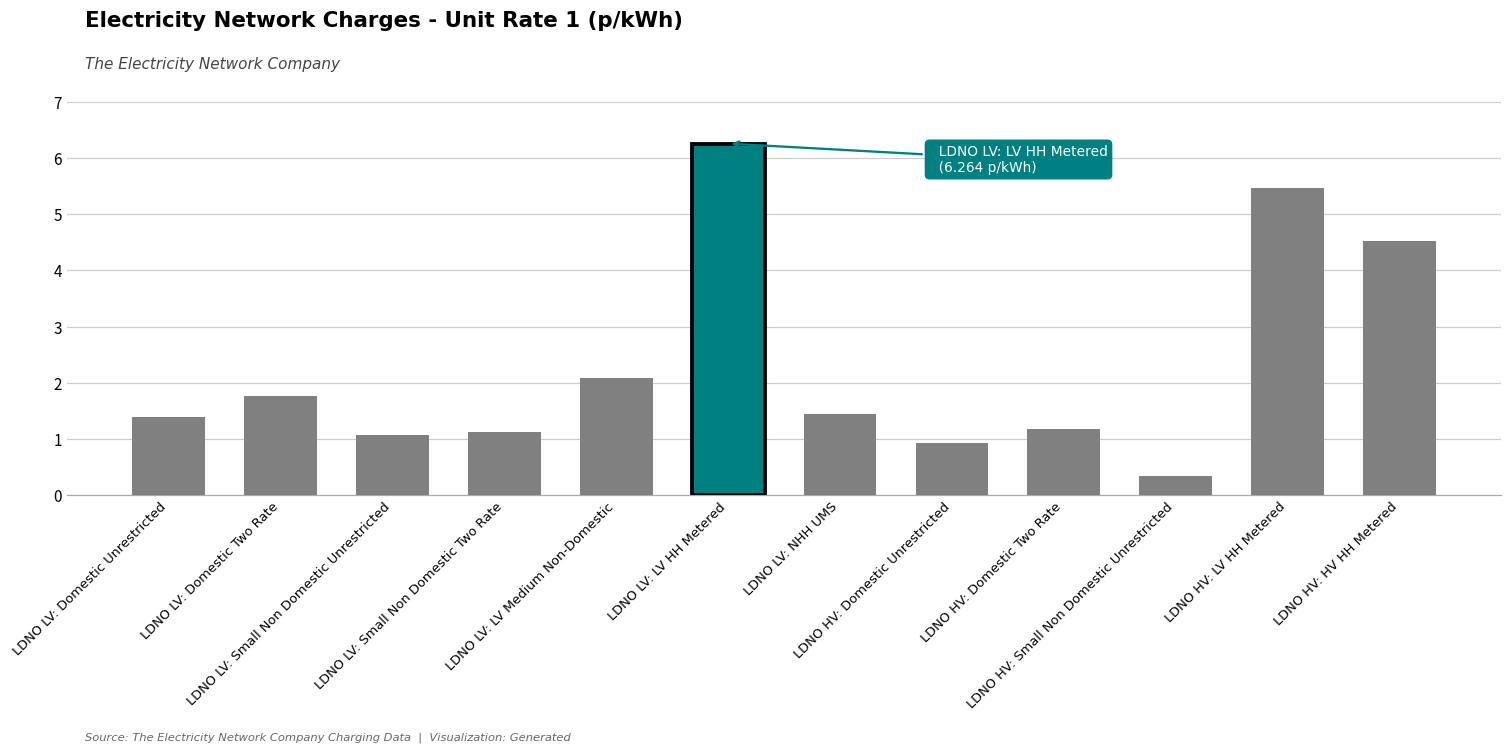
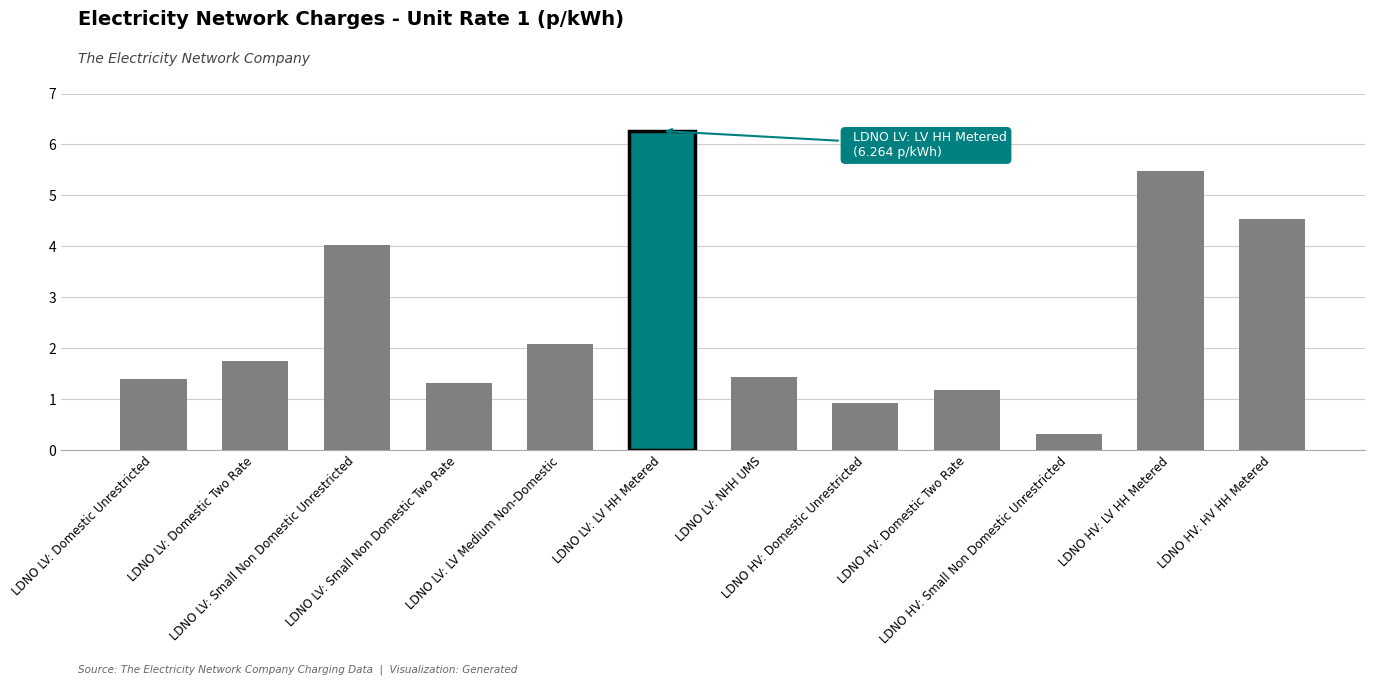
LDNO LV: Small Non Domestic Unrestricted: 1.1 -> 4.0
LDNO LV: Small Non Domestic Two Rate: 1.1 -> 1.3
